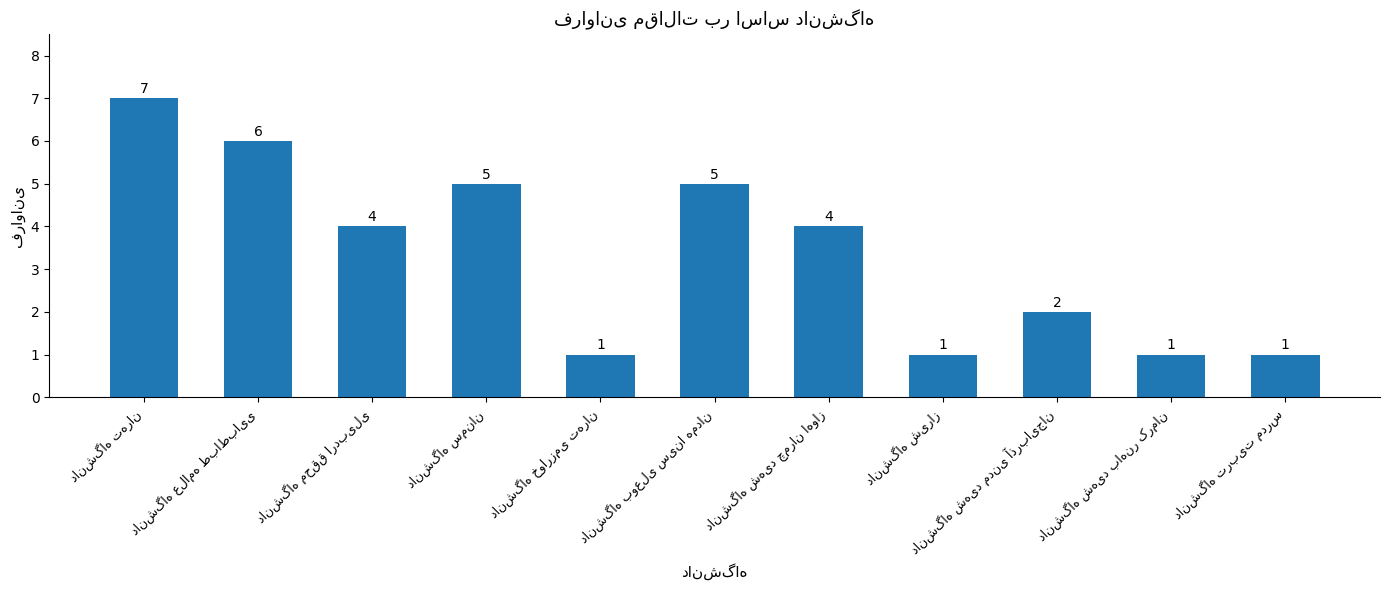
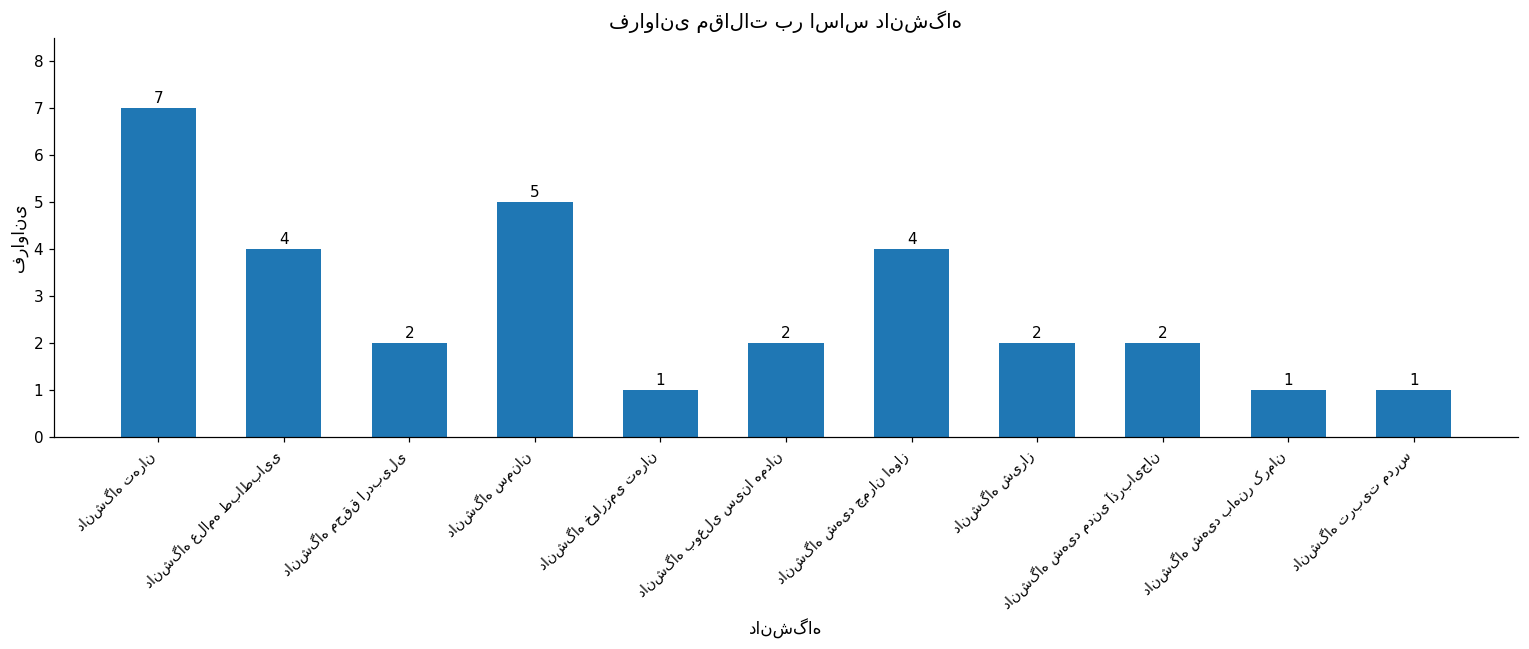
دانشگاه علامه طباطبایی: 6 -> 4
دانشگاه محقق اردبیلی: 4 -> 2
دانشگاه بوعلی سینا همدان: 5 -> 2
دانشگاه شیراز: 1 -> 2
